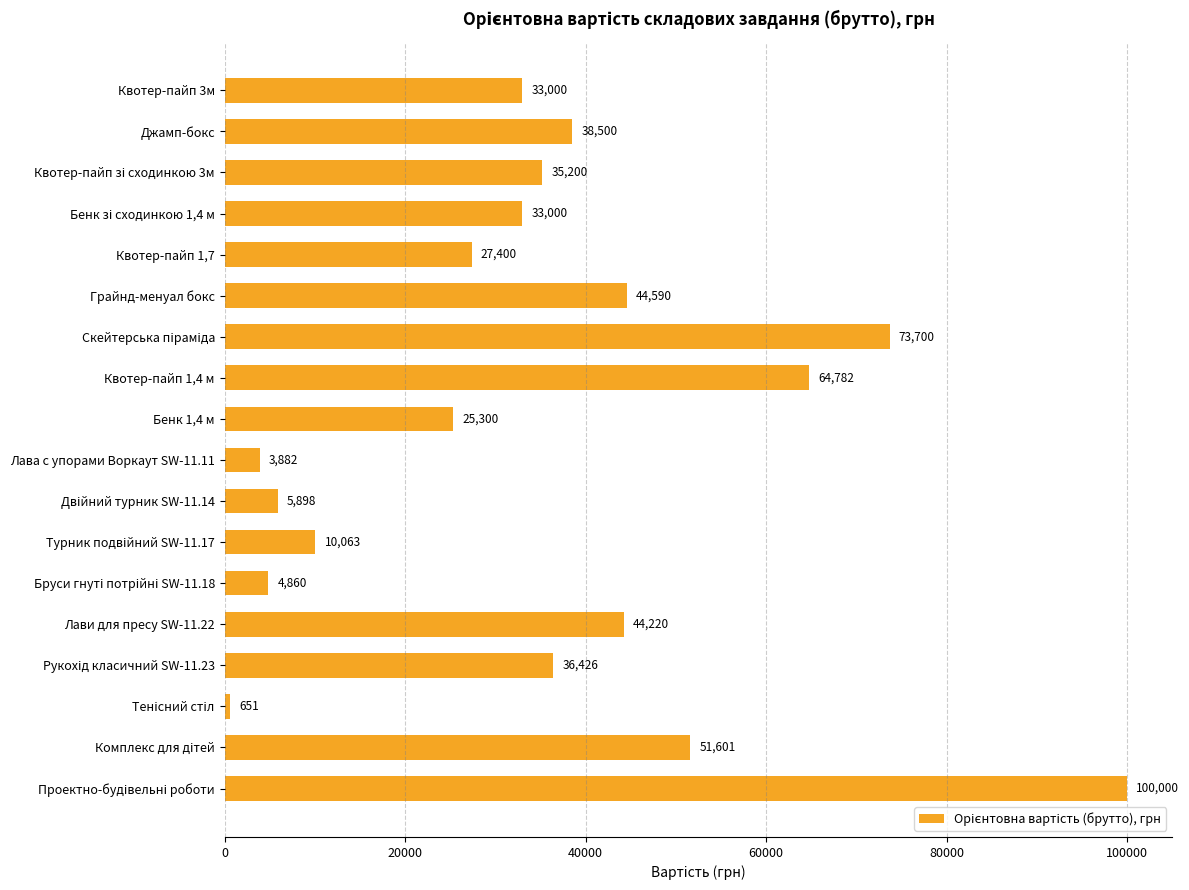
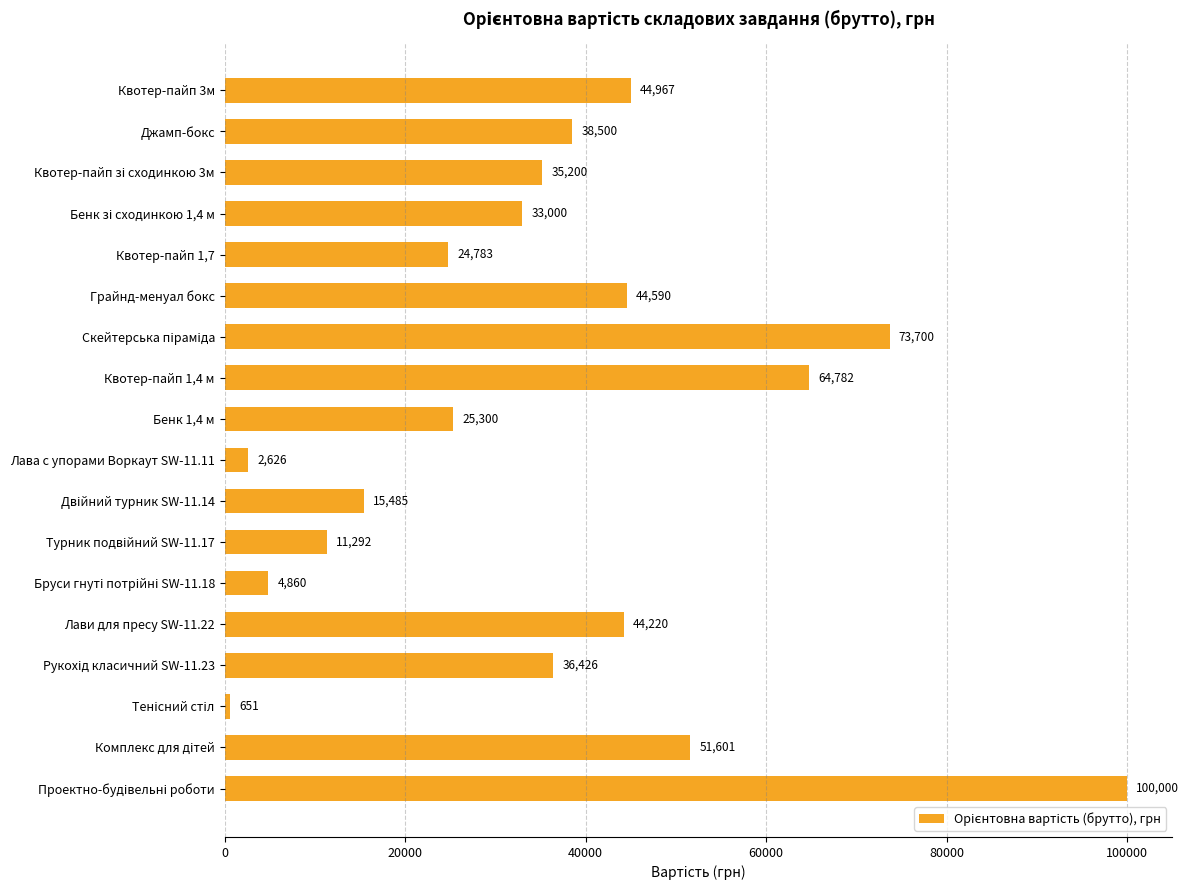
Квотер-пайп 3м: 33,000 -> 44,967
Квотер-пайп 1,7: 27,400 -> 24,783
Лава с упорами Воркаут SW-11.11: 3,882 -> 2,626
Двійний турник SW-11.14: 5,898 -> 15,485
Турник подвійний SW-11.17: 10,063 -> 11,292
